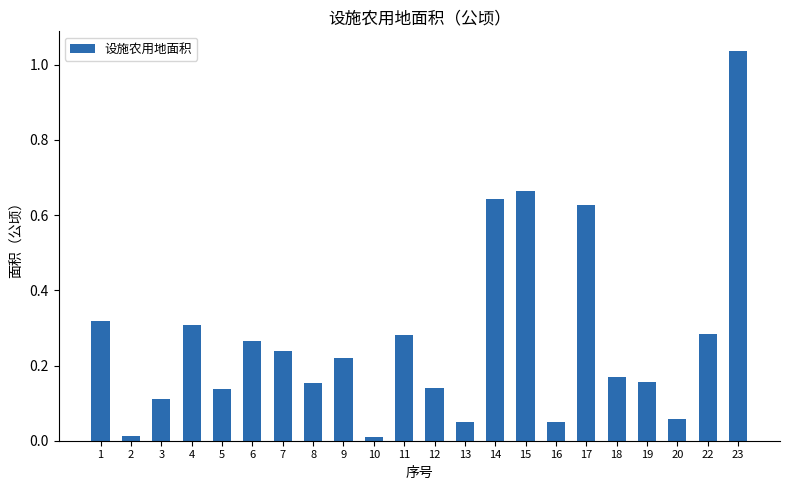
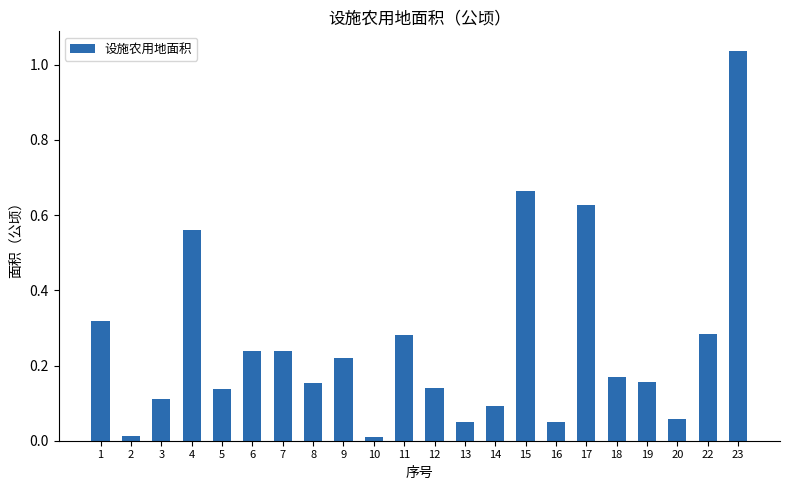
4: 0.31 -> 0.56
6: 0.26 -> 0.24
14: 0.64 -> 0.09
